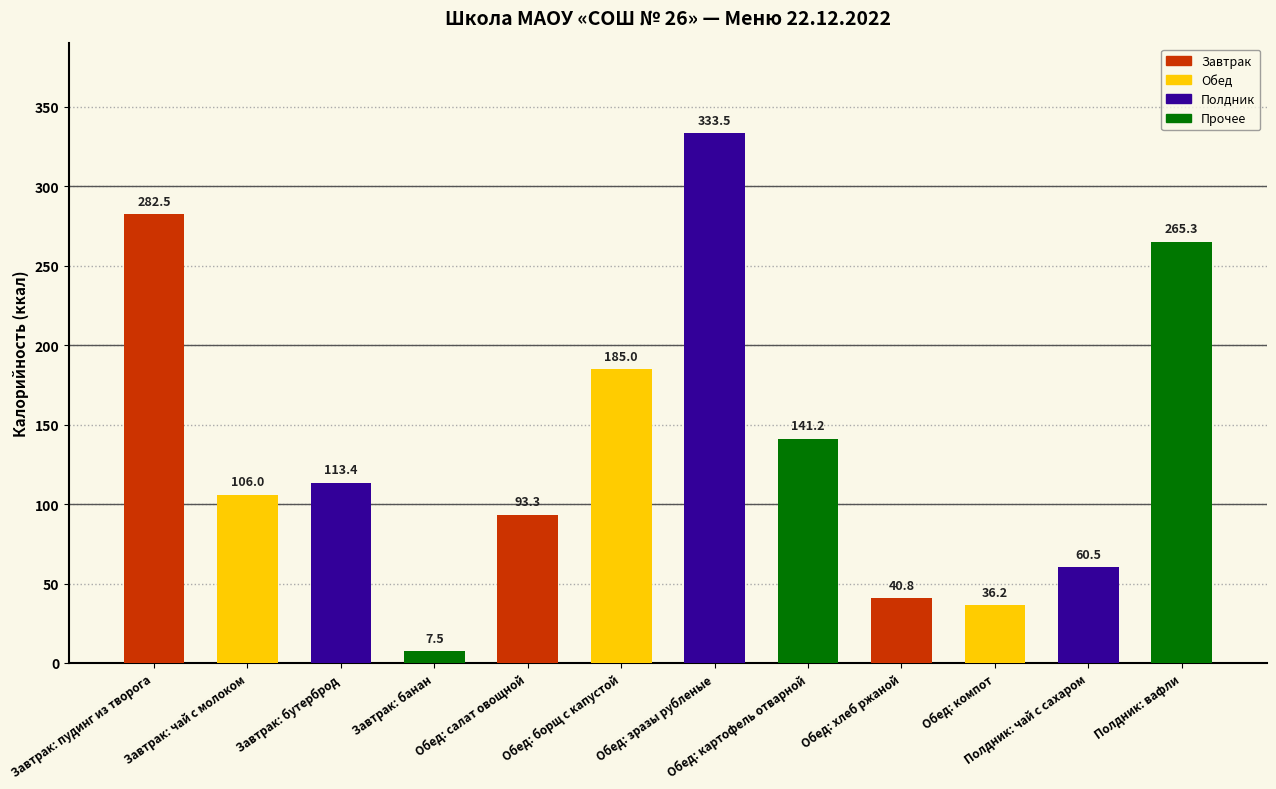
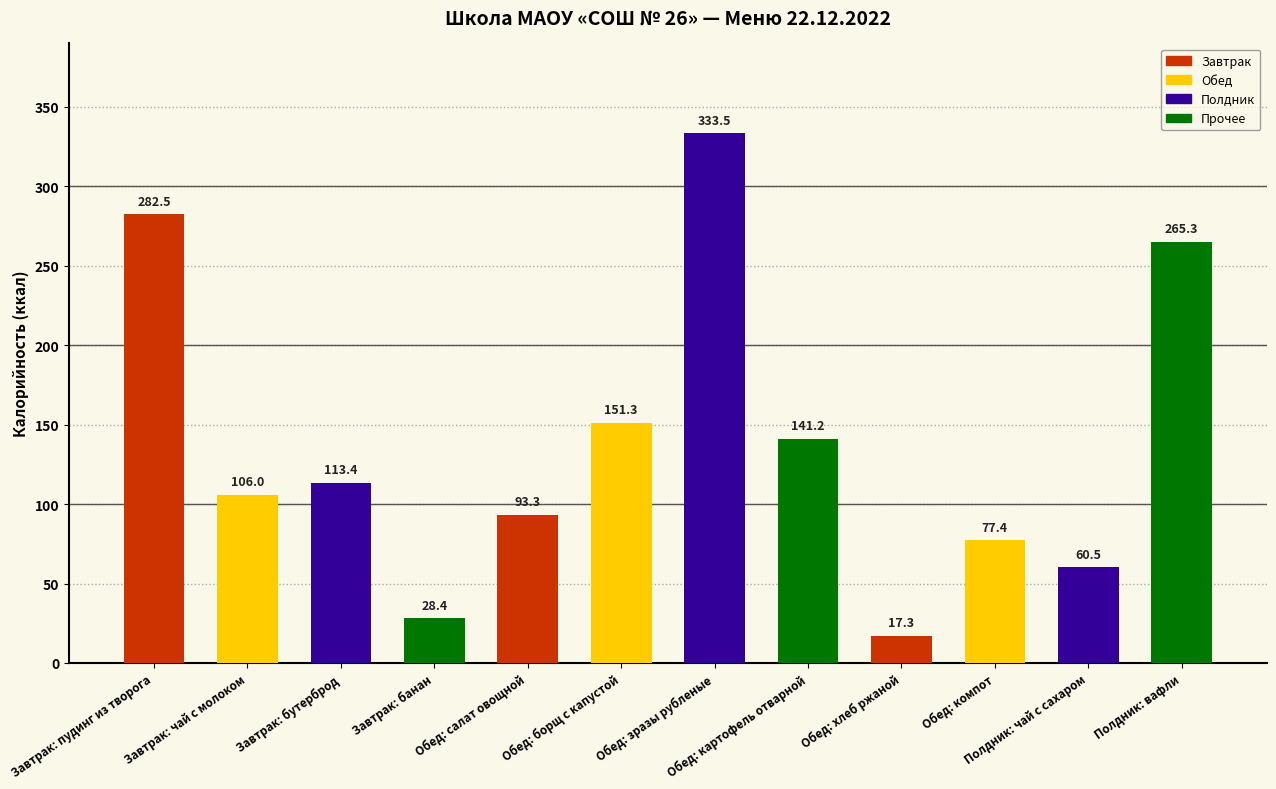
Завтрак: банан: 7.5 -> 28.4
Обед: борщ с капустой: 185.0 -> 151.3
Обед: хлеб ржаной: 40.8 -> 17.3
Обед: компот: 36.2 -> 77.4
